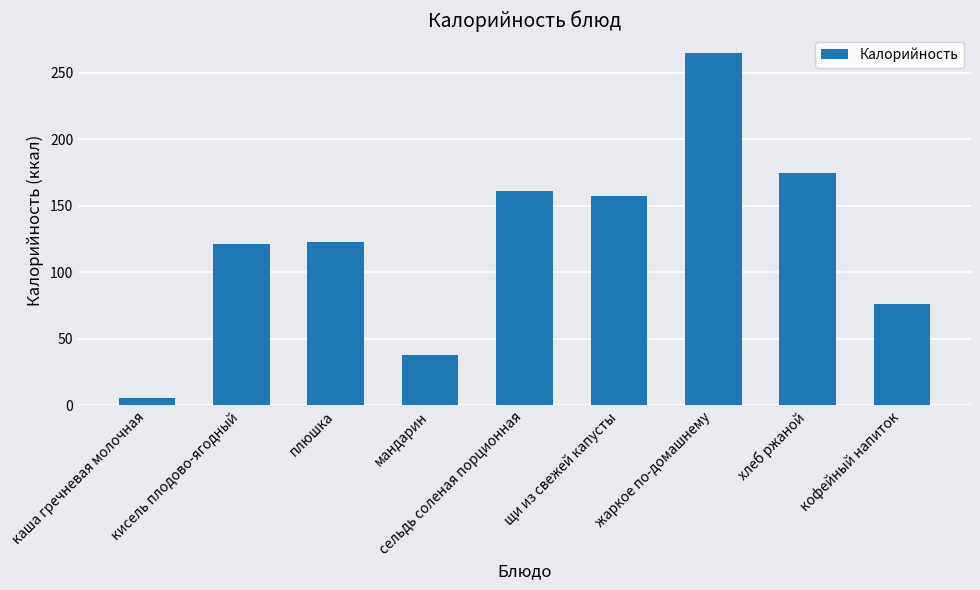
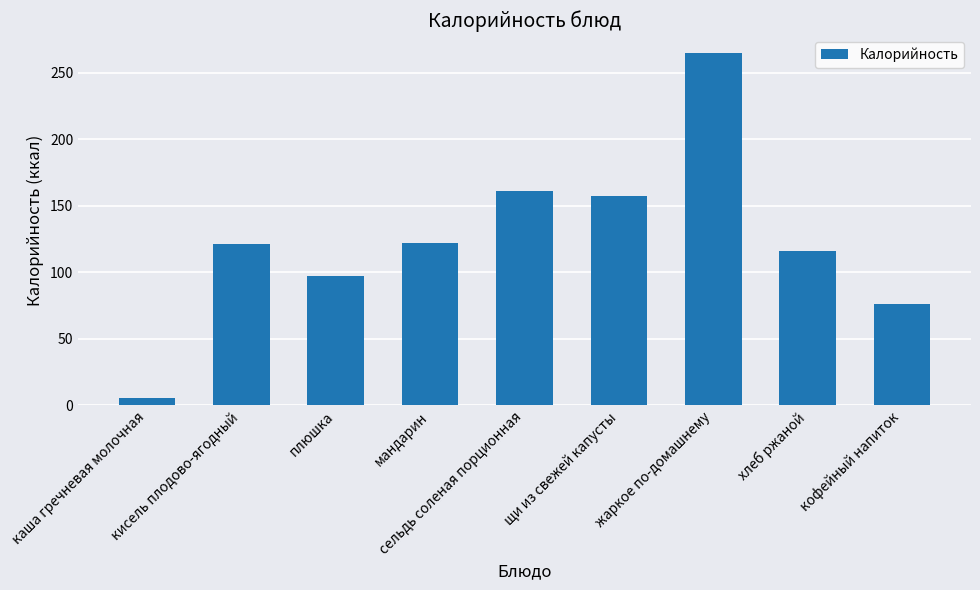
плюшка: 123 -> 97
мандарин: 38 -> 122
хлеб ржаной: 175 -> 116
